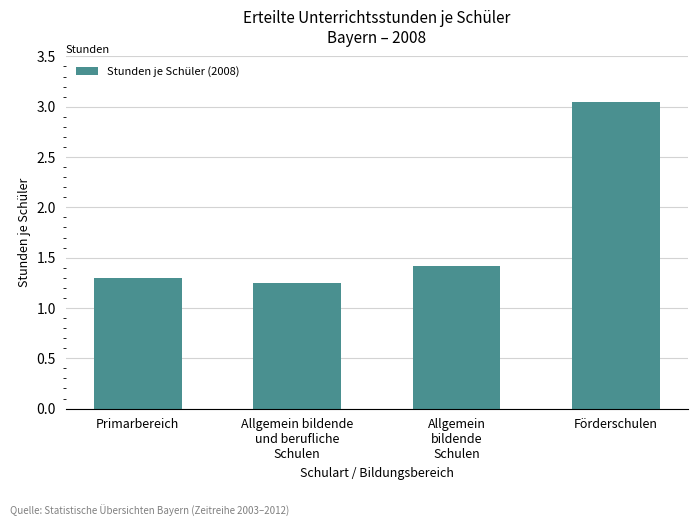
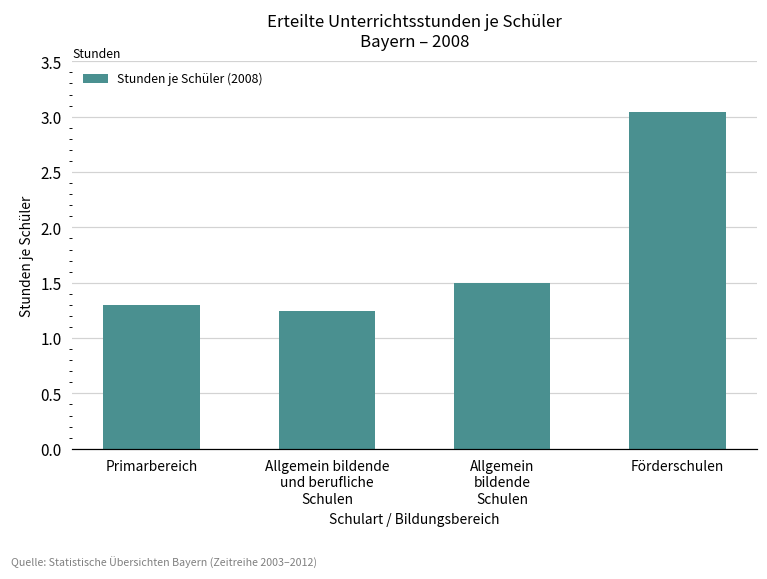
Allgemein bildende Schulen: 1.42 -> 1.50
